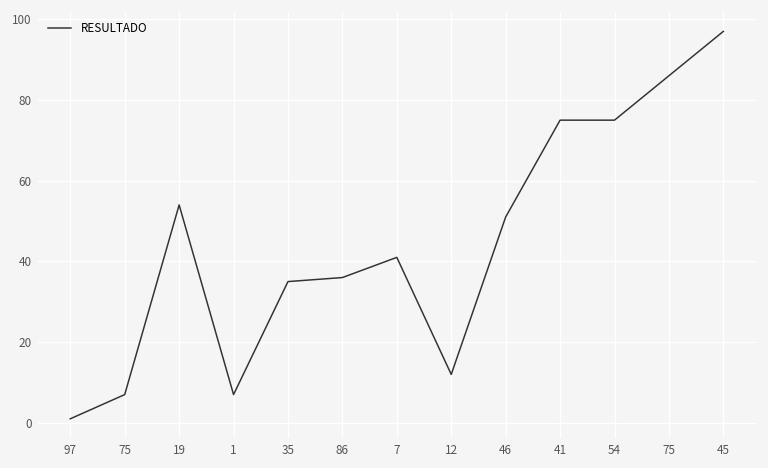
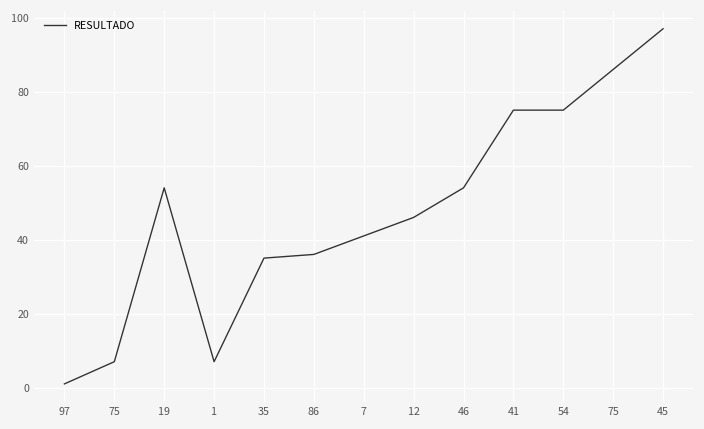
12: 12 -> 46
46: 51 -> 54
